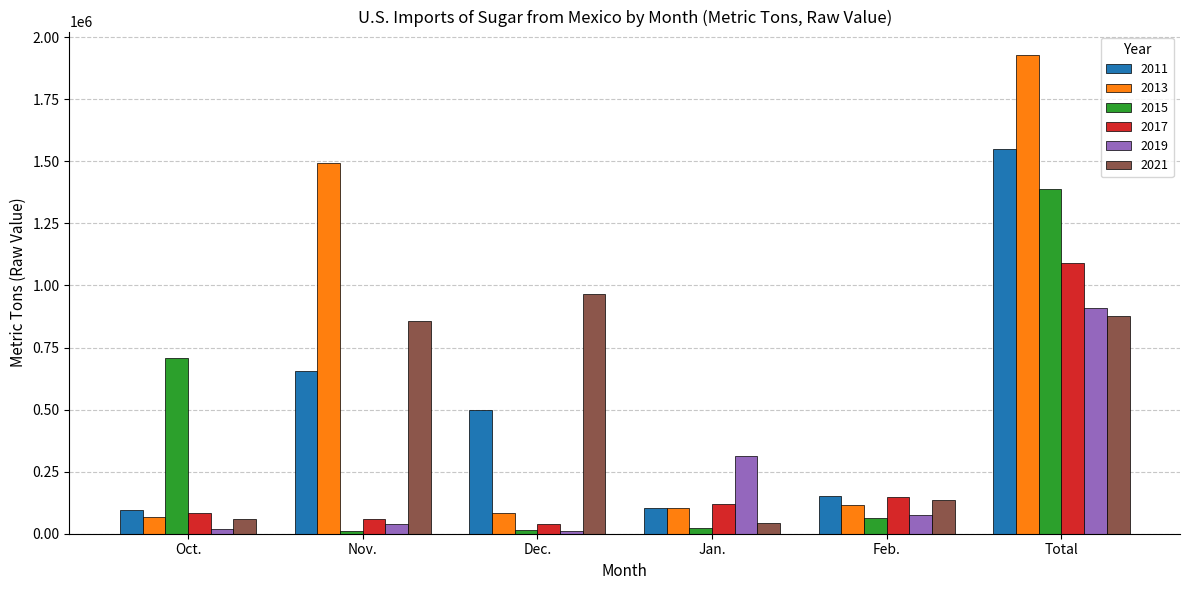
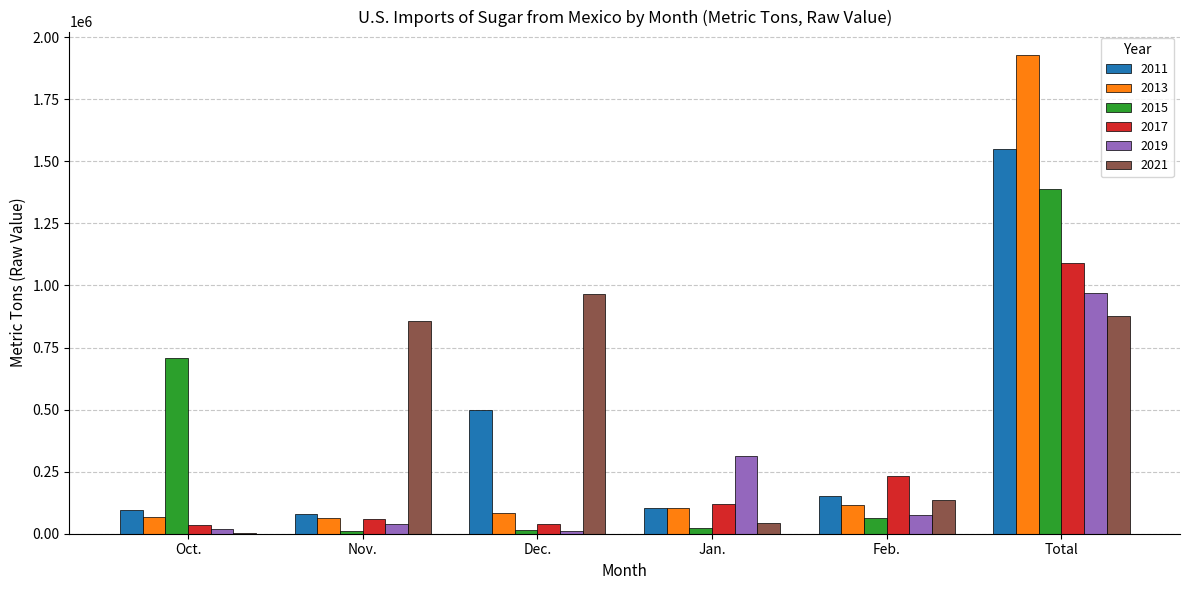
2017, Oct.: 90000 -> 30000
2021, Oct.: 60000 -> 0
2011, Nov.: 650000 -> 80000
2013, Nov.: 1490000 -> 60000
2017, Feb.: 150000 -> 230000
2019, Total: 910000 -> 970000
